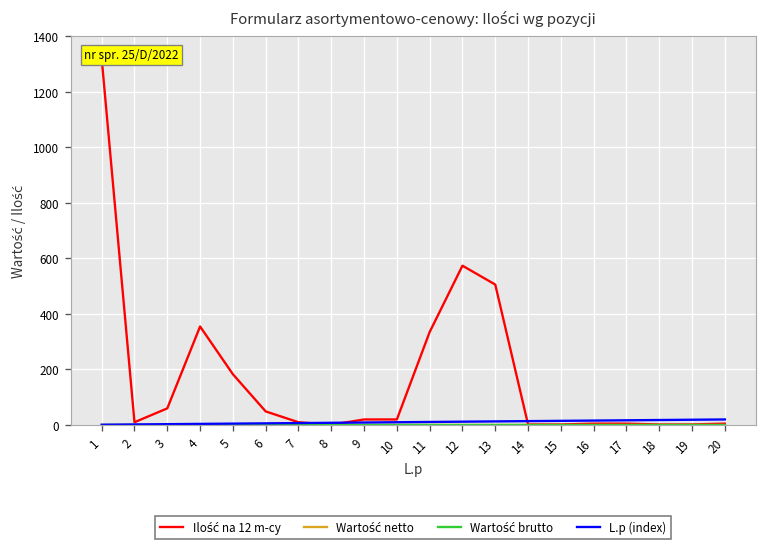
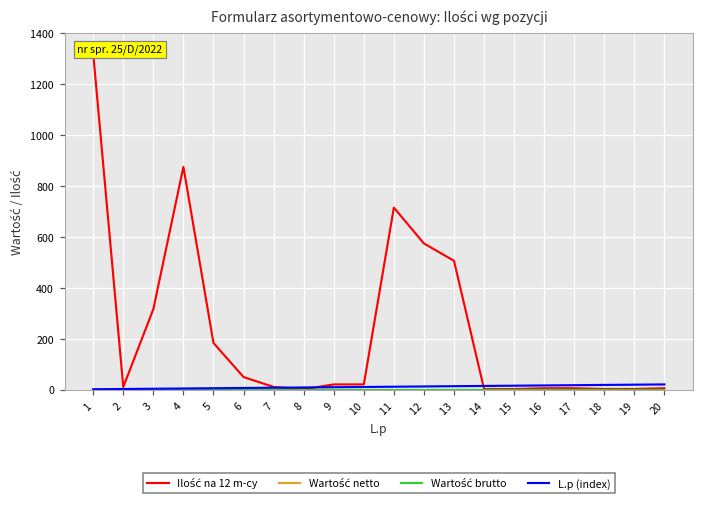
Ilość na 12 m-cy, 3: 60 -> 320
Ilość na 12 m-cy, 4: 360 -> 880
Ilość na 12 m-cy, 11: 340 -> 720
